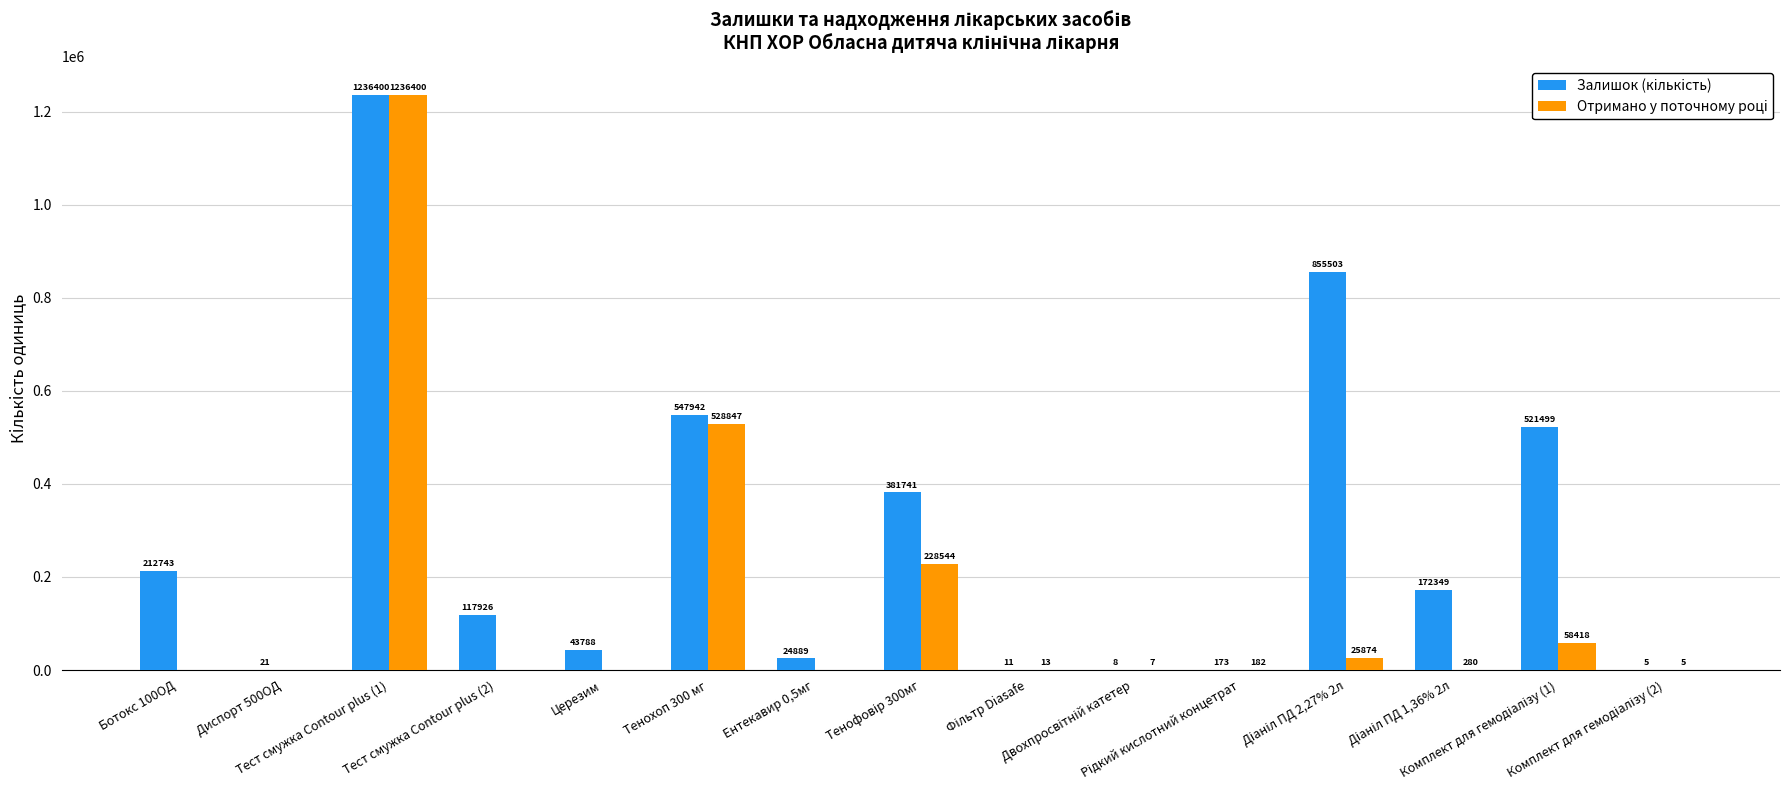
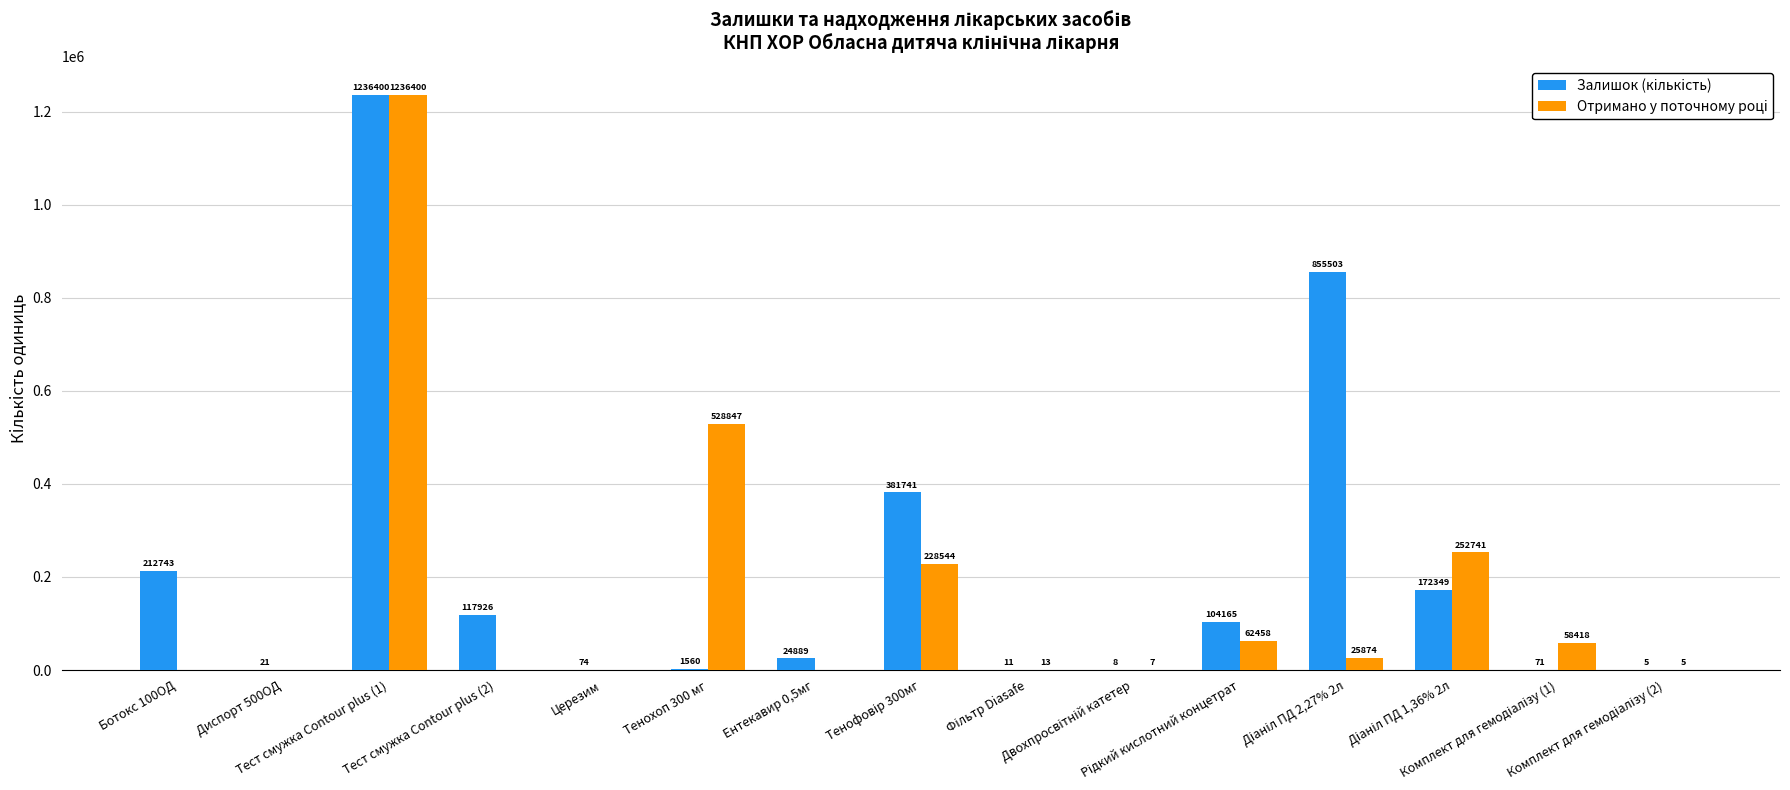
Залишок (кількість), Церезим: 43788 -> 74
Залишок (кількість), Тенохоп 300 мг: 547942 -> 1560
Залишок (кількість), Рідкий кислотний концетрат: 173 -> 104165
Отримано у поточному році, Рідкий кислотний концетрат: 182 -> 62458
Отримано у поточному році, Діаніл ПД 1,36% 2л: 280 -> 252741
Залишок (кількість), Комплект для гемодіалізу (1): 521499 -> 71
